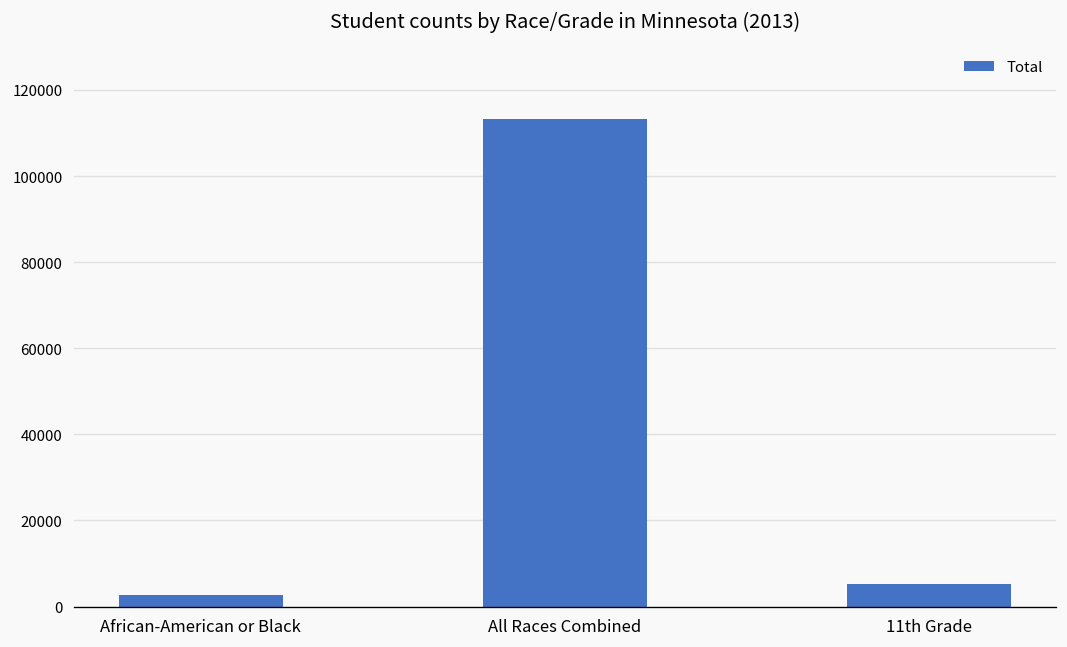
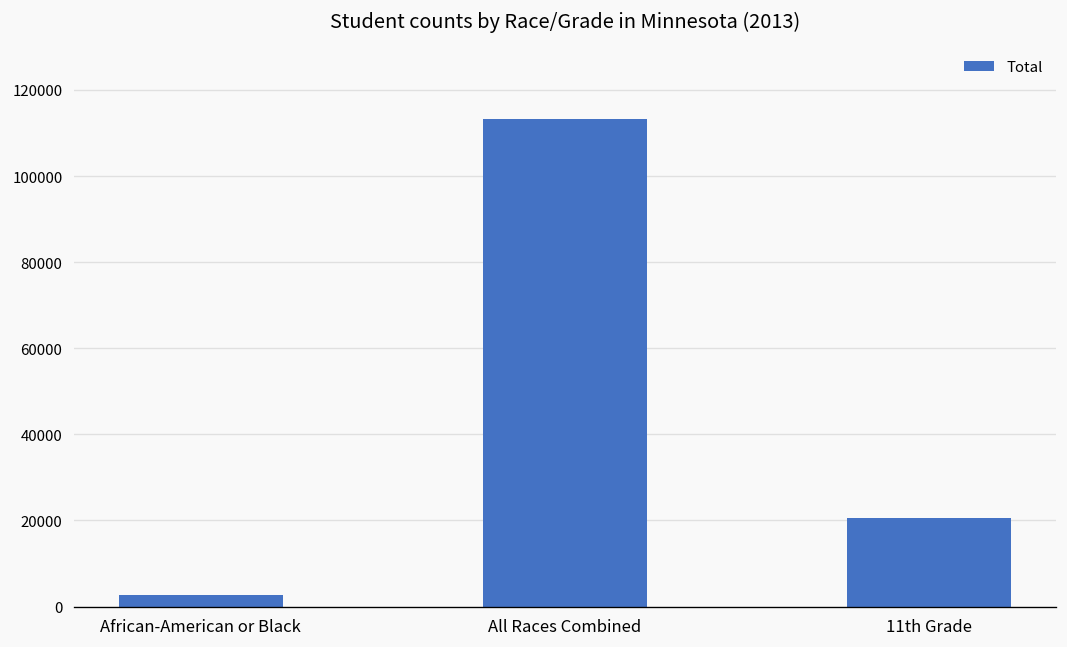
11th Grade: 5000 -> 21000
